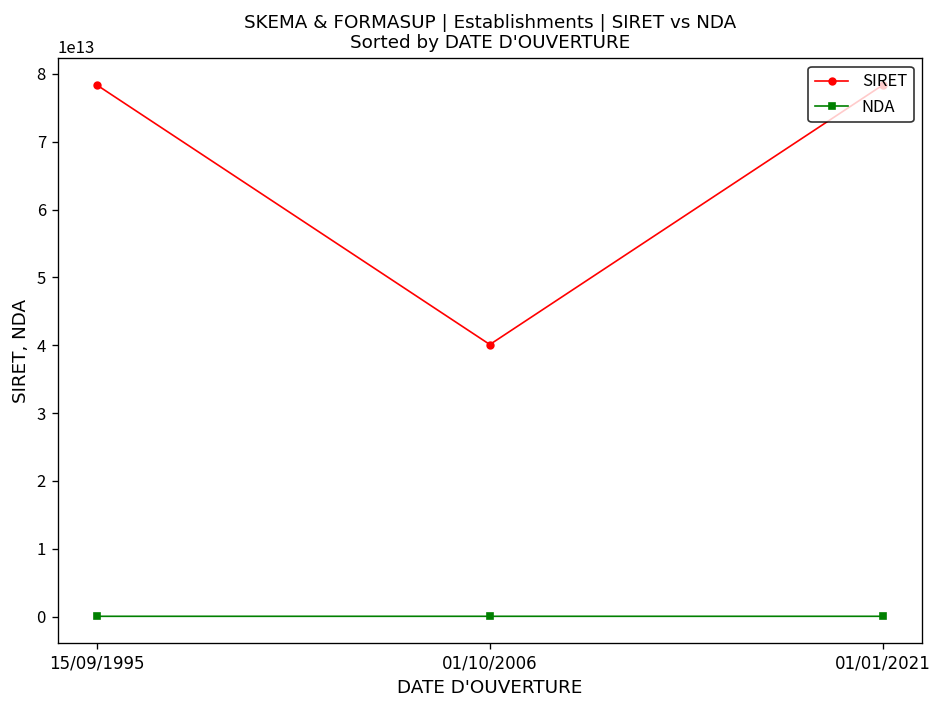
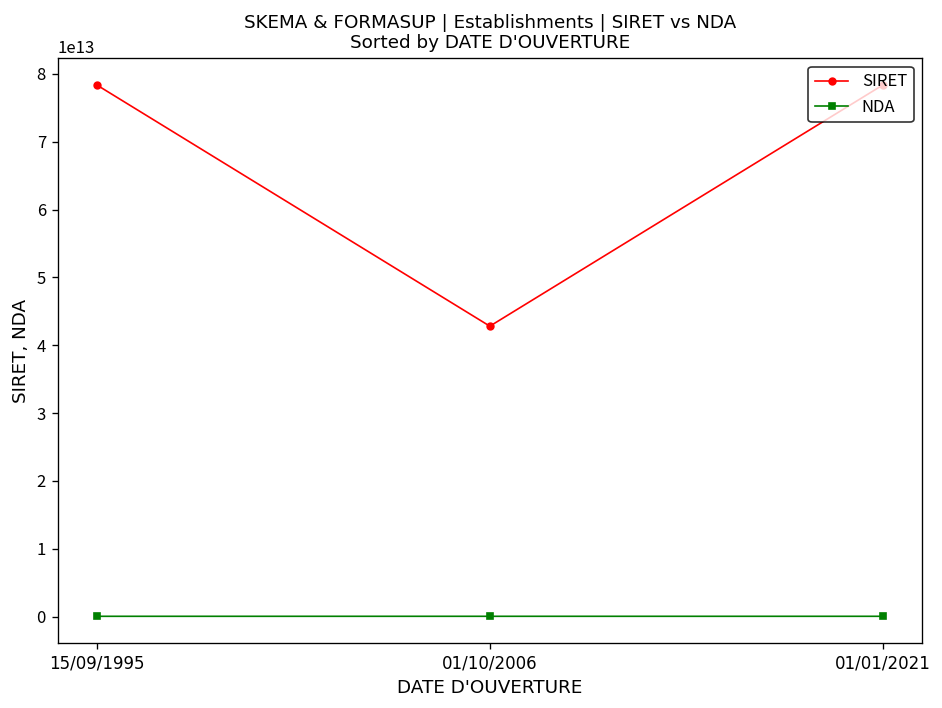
SIRET, 01/10/2006: 40000000000000 -> 43000000000000
